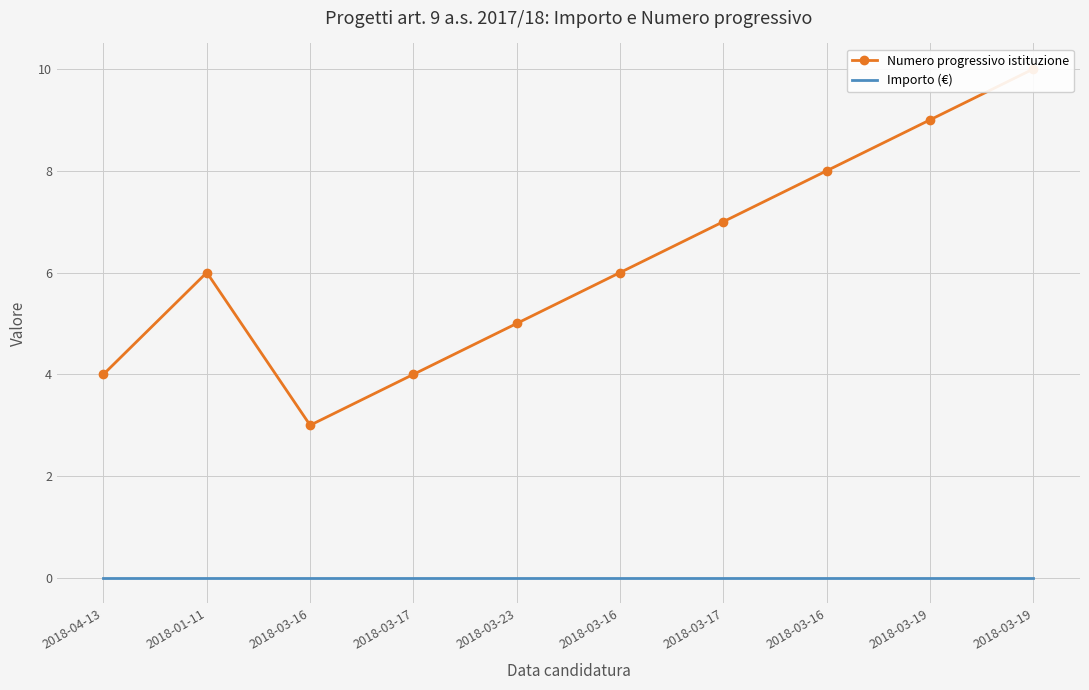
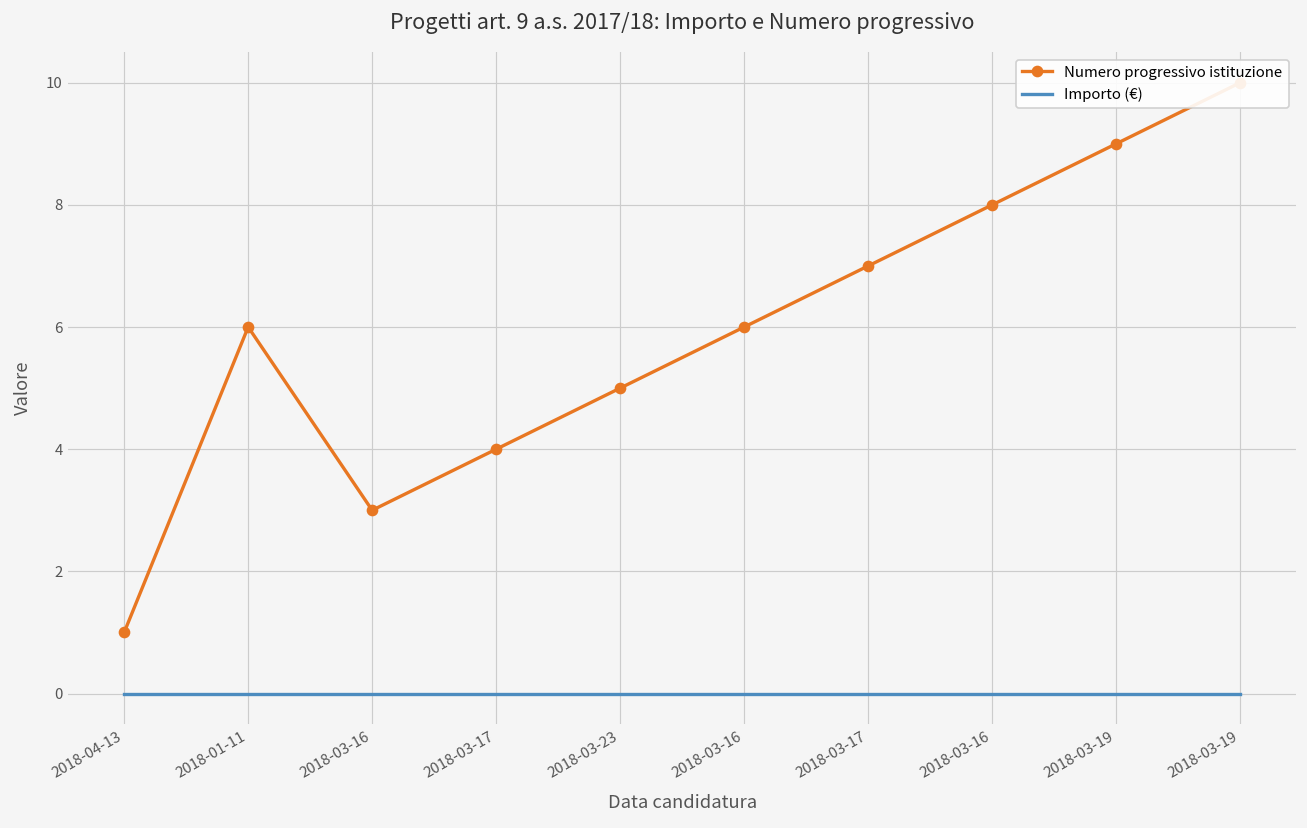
Numero progressivo istituzione, 2018-04-13: 4 -> 1
